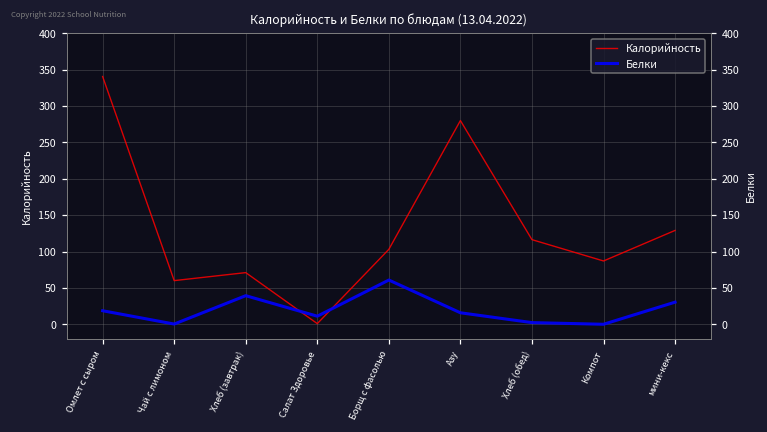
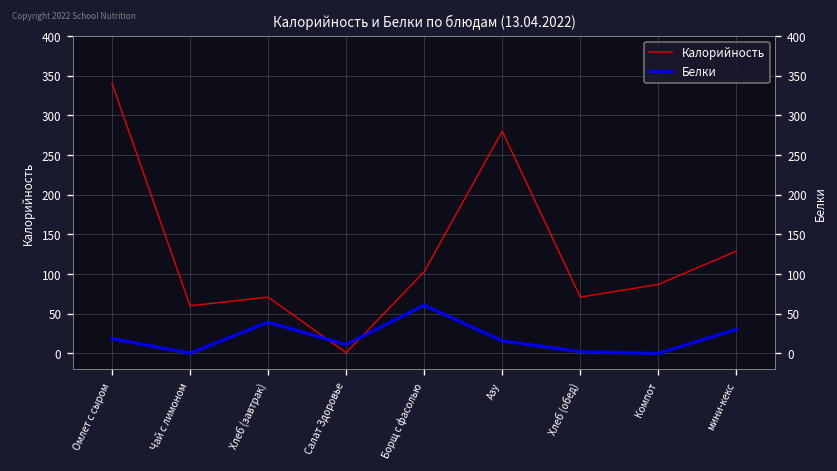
Калорийность, Хлеб (обед): 120 -> 70
